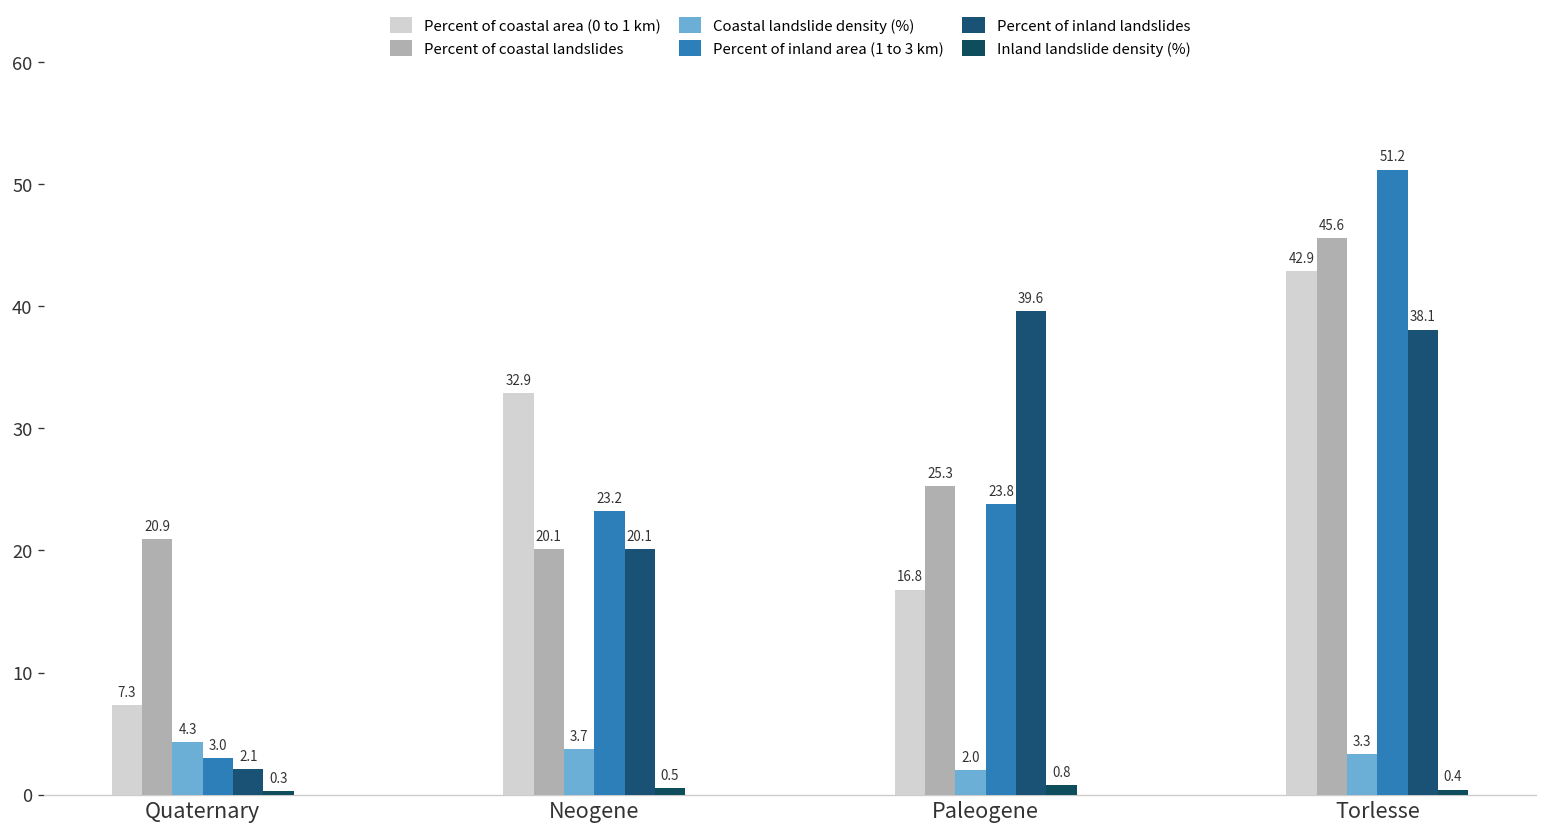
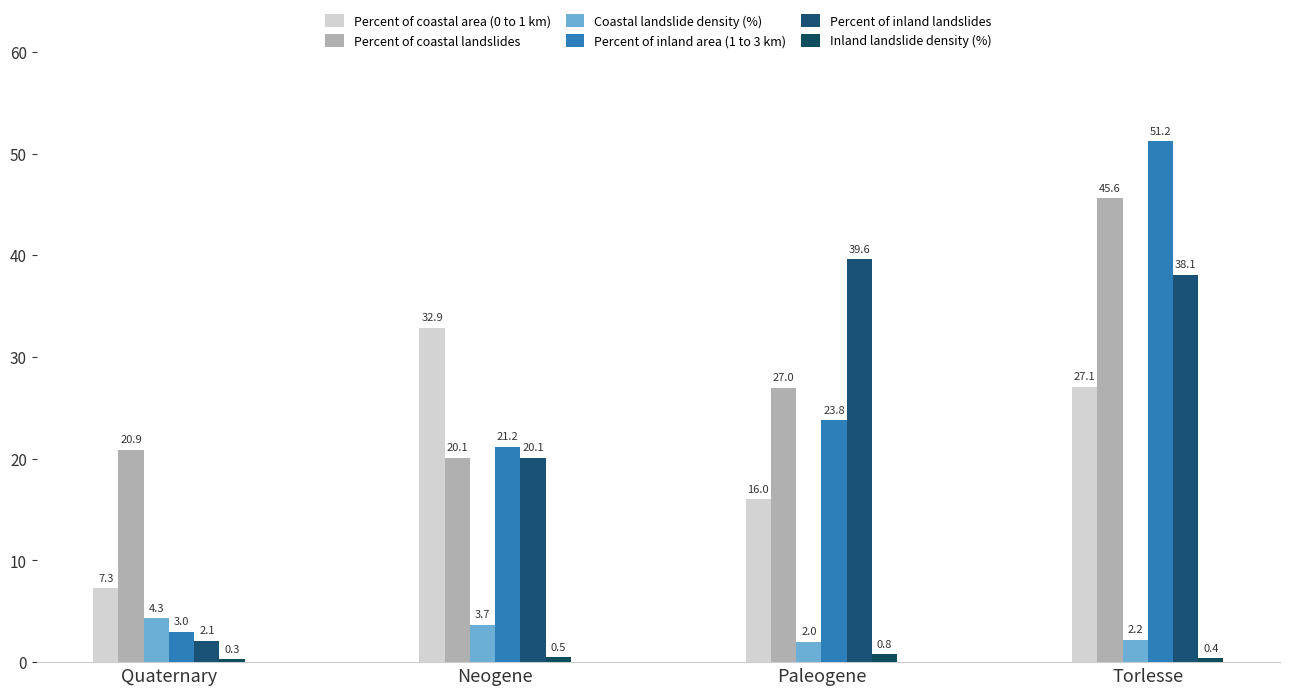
Percent of inland area (1 to 3 km), Neogene: 23.2 -> 21.2
Percent of coastal area (0 to 1 km), Paleogene: 16.8 -> 16.0
Percent of coastal landslides, Paleogene: 25.3 -> 27.0
Percent of coastal area (0 to 1 km), Torlesse: 42.9 -> 27.1
Coastal landslide density (%), Torlesse: 3.3 -> 2.2
